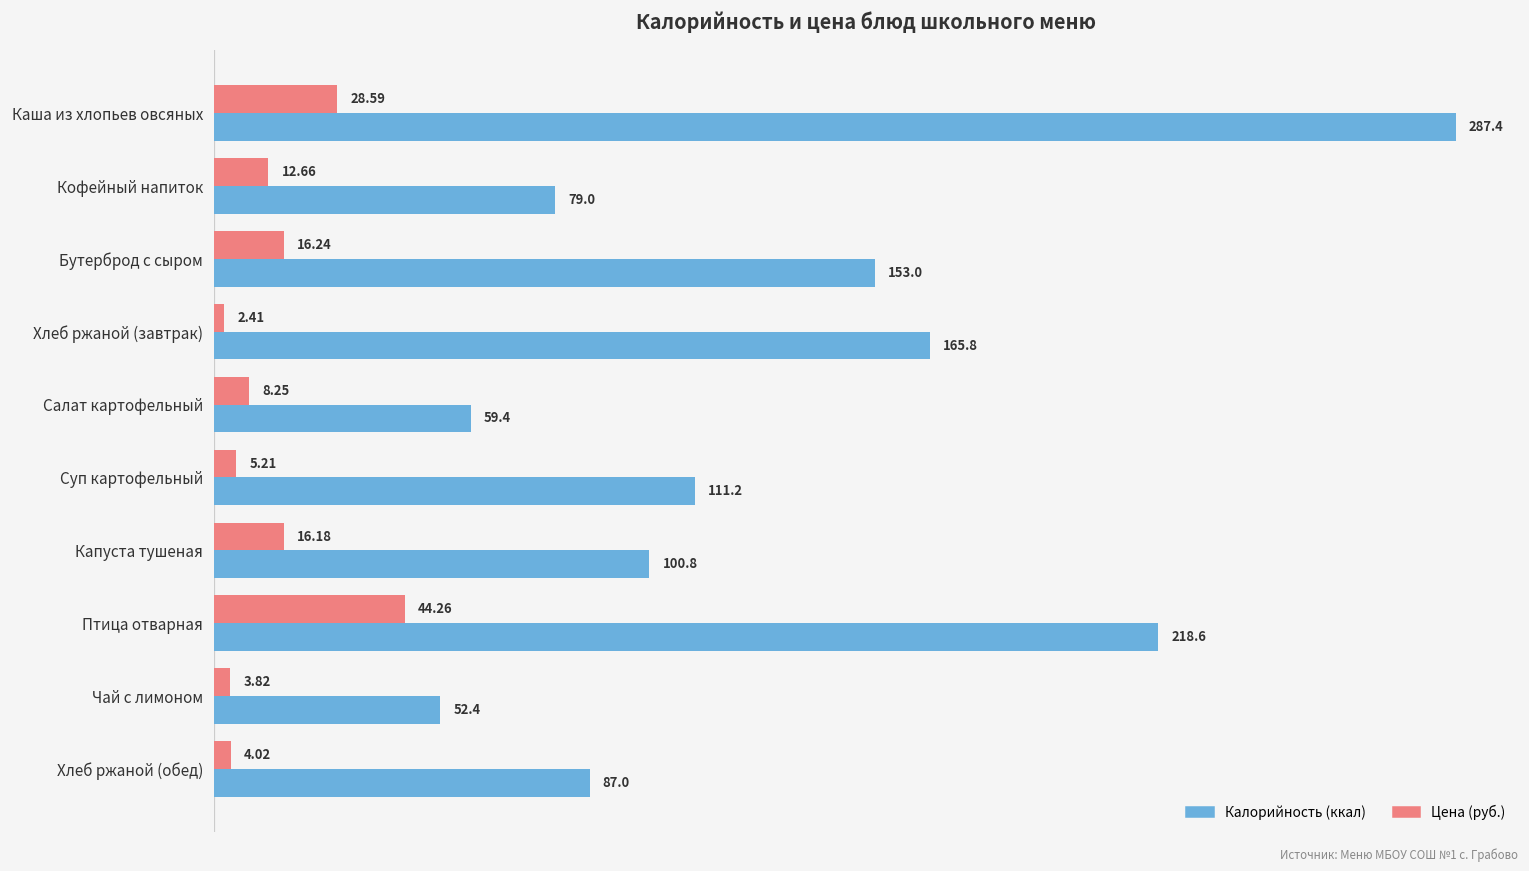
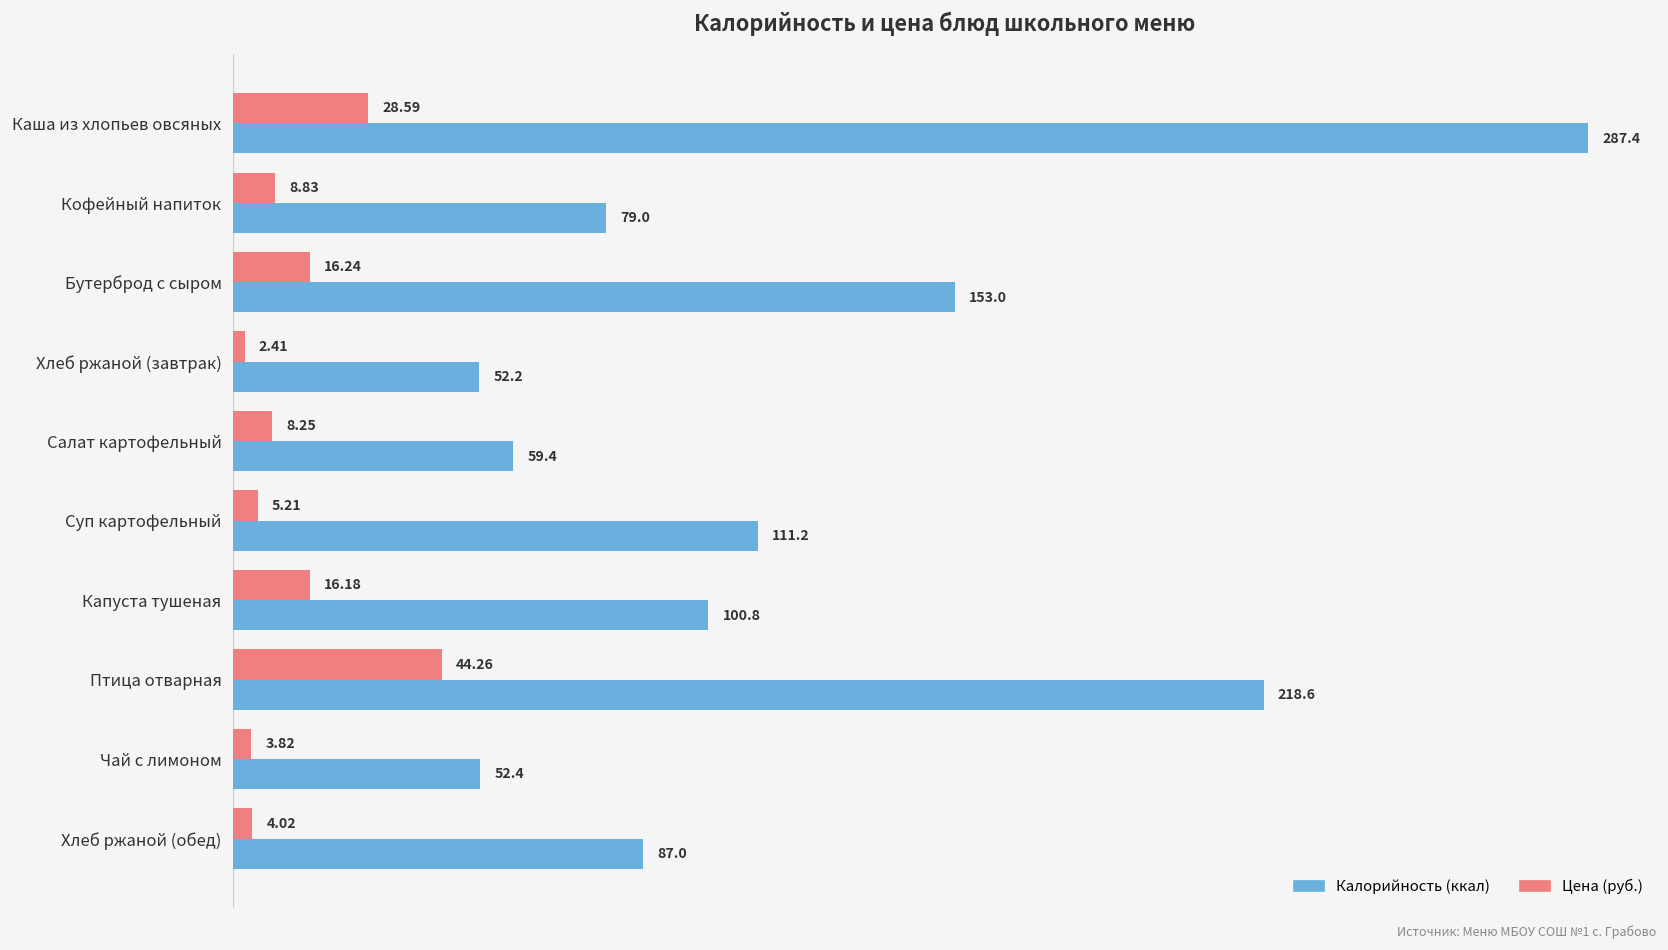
Цена (руб.), Кофейный напиток: 12.66 -> 8.83
Калорийность (ккал), Хлеб ржаной (завтрак): 165.8 -> 52.2
